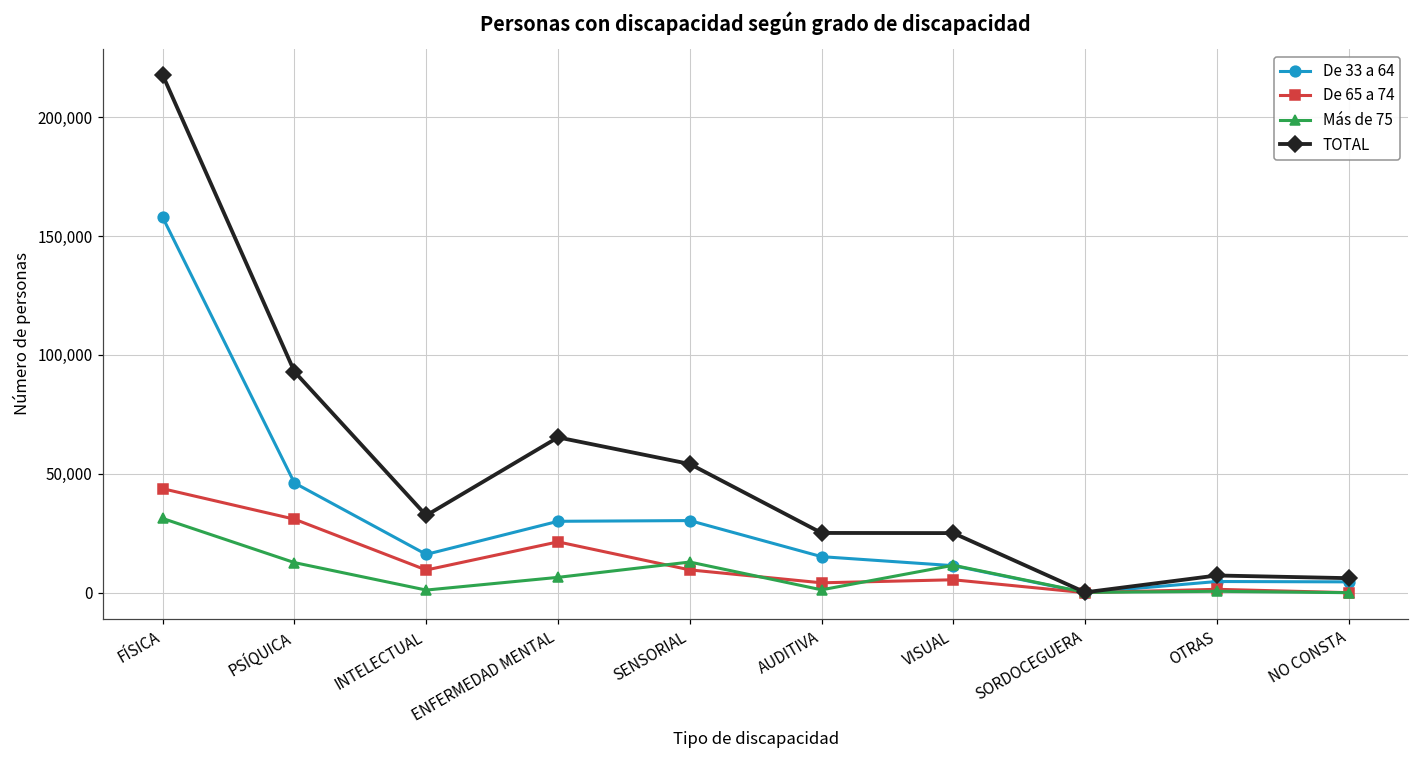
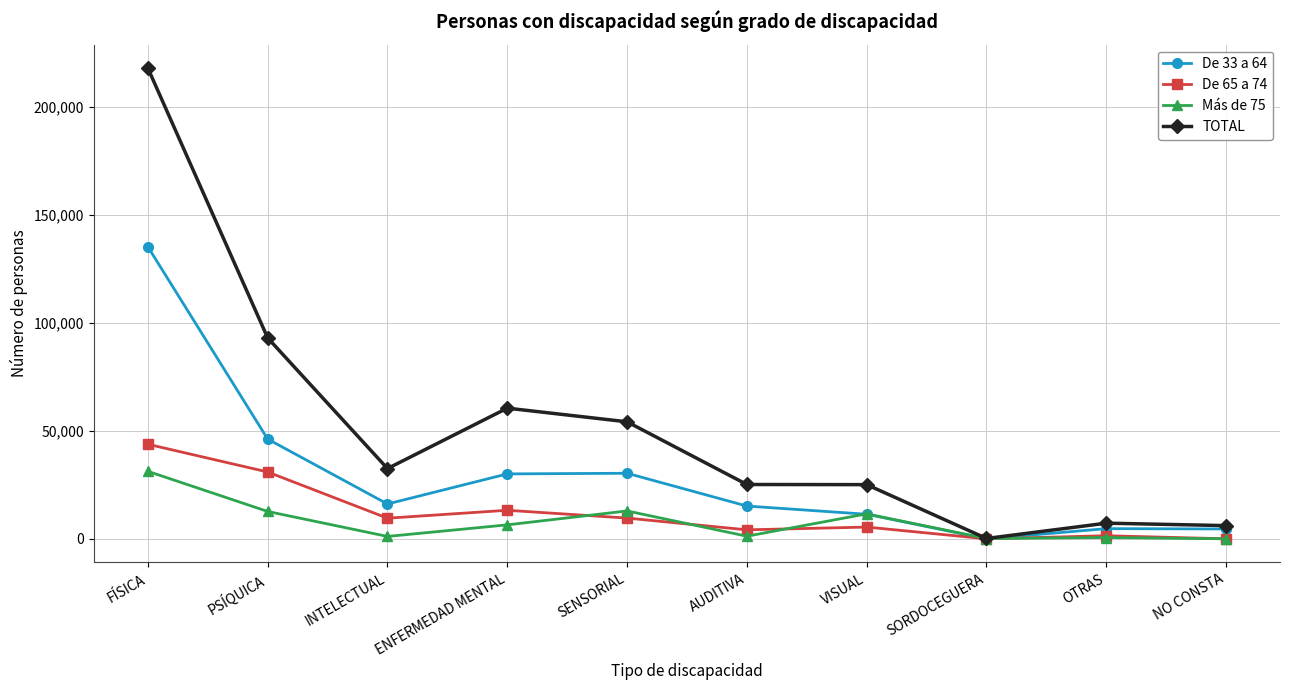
De 33 a 64, FÍSICA: 158,000 -> 135,000
De 65 a 74, ENFERMEDAD MENTAL: 21,000 -> 13,000
TOTAL, ENFERMEDAD MENTAL: 65,000 -> 60,000
